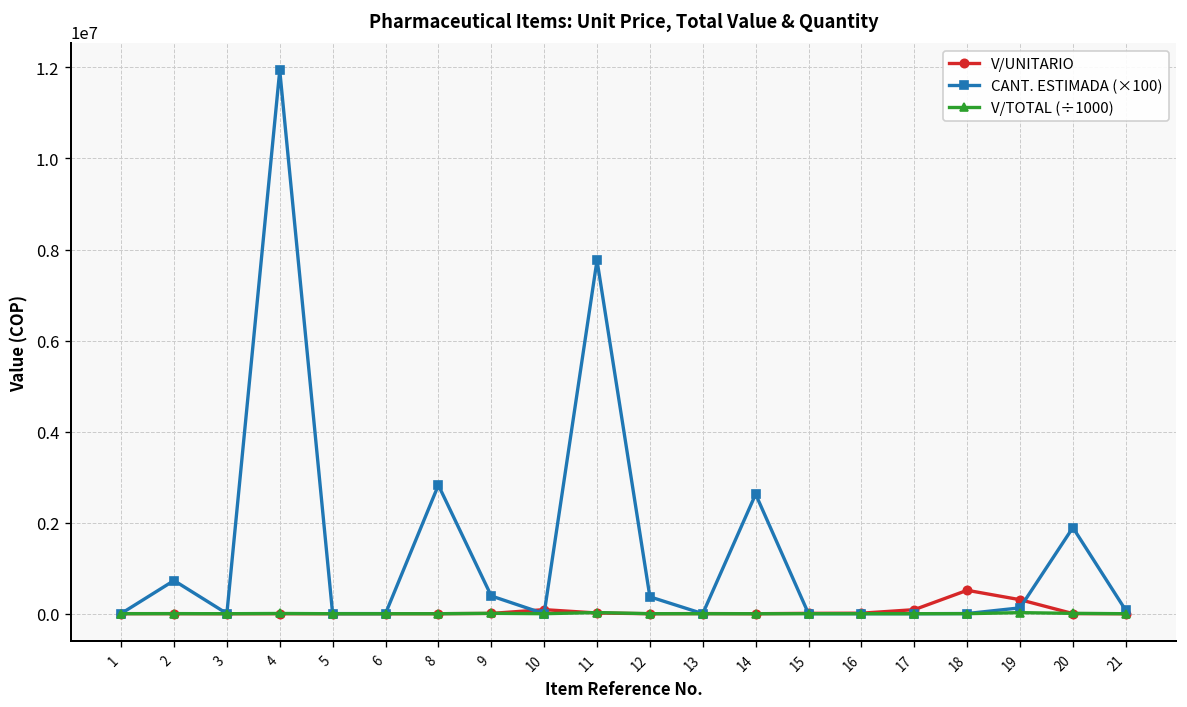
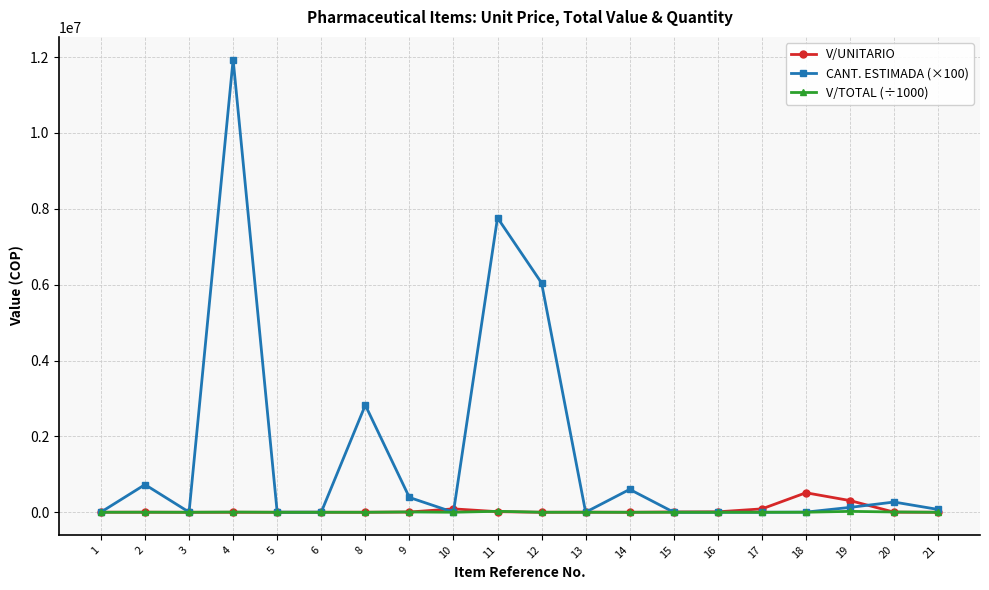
CANT. ESTIMADA (×100), 12: 400000 -> 6000000
CANT. ESTIMADA (×100), 14: 2600000 -> 600000
CANT. ESTIMADA (×100), 20: 1900000 -> 300000
